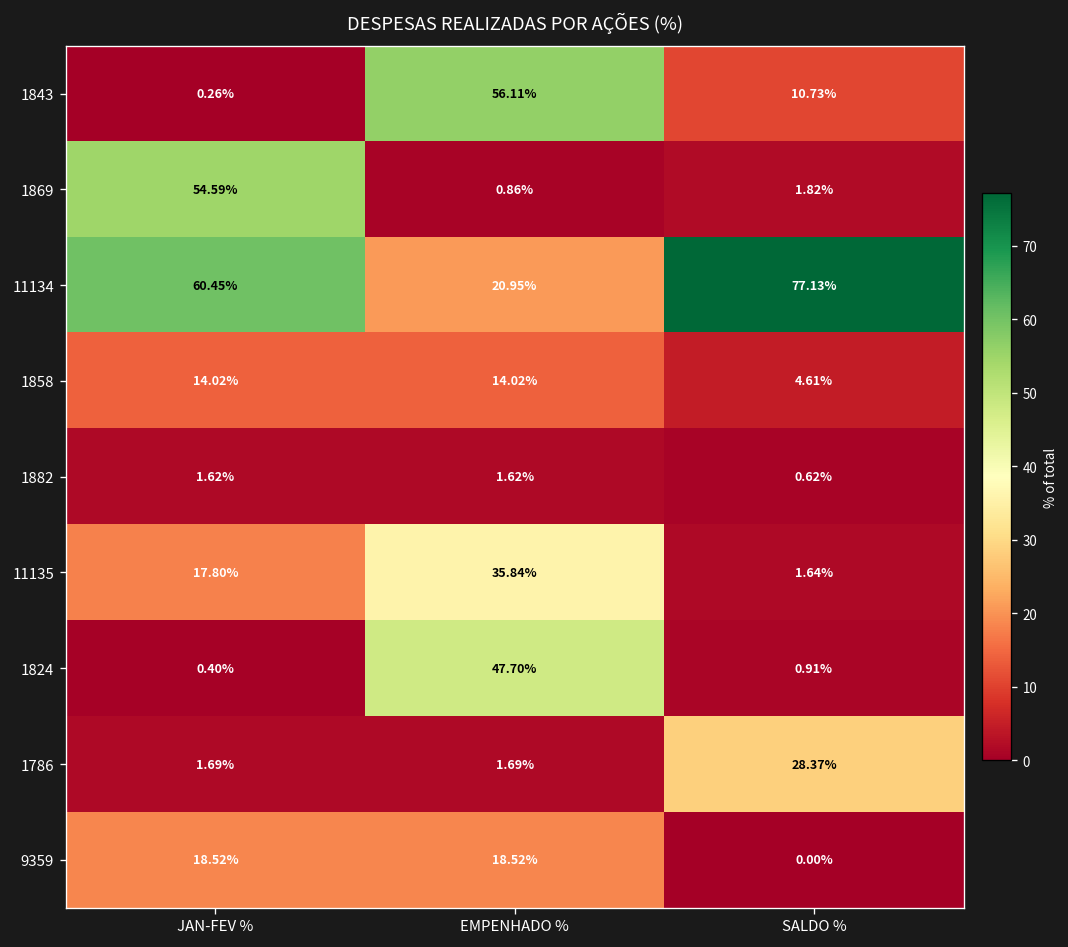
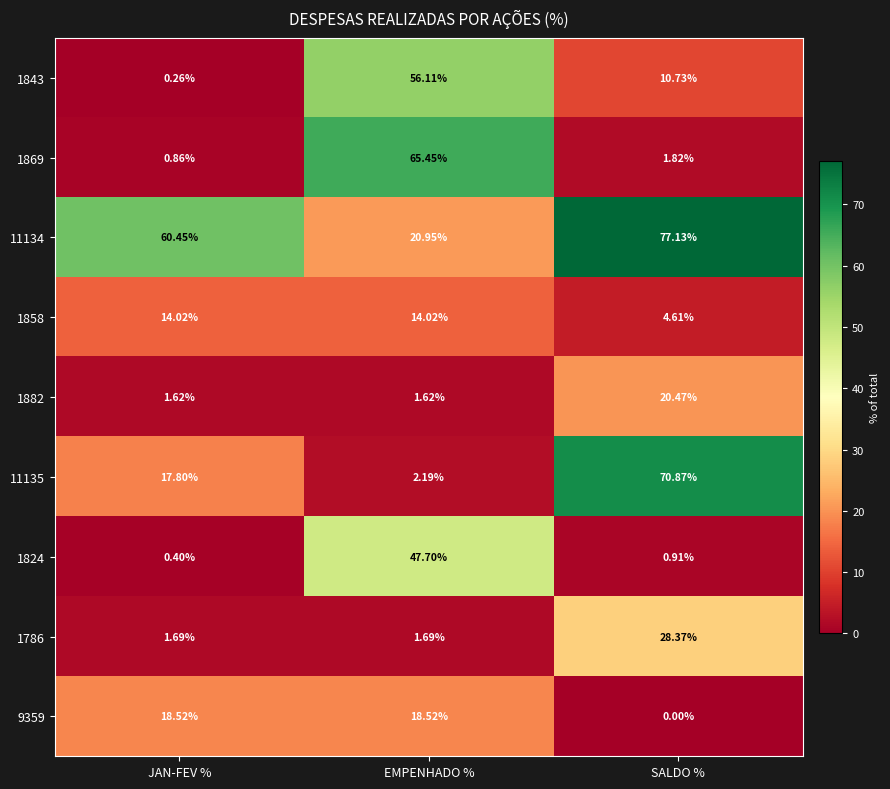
1869, JAN-FEV %: 54.59% -> 0.86%
1869, EMPENHADO %: 0.86% -> 65.45%
1882, SALDO %: 0.62% -> 20.47%
11135, EMPENHADO %: 35.84% -> 2.19%
11135, SALDO %: 1.64% -> 70.87%
